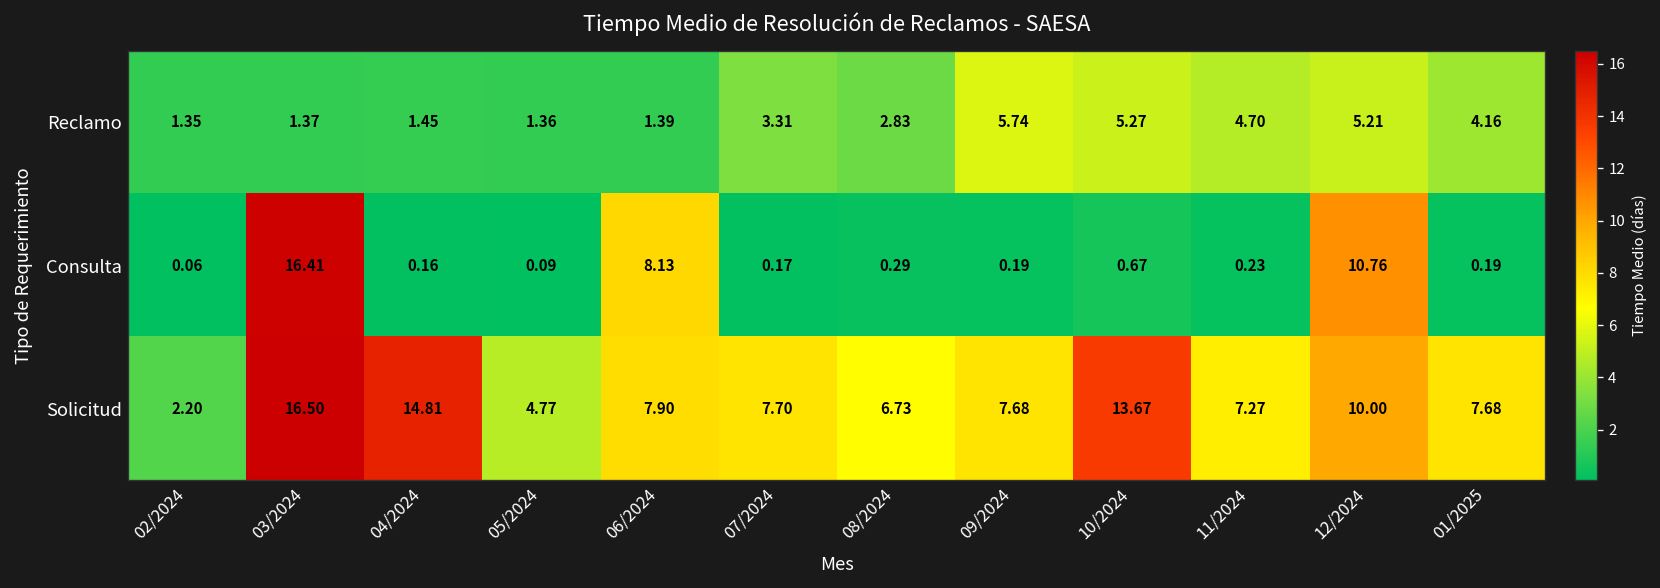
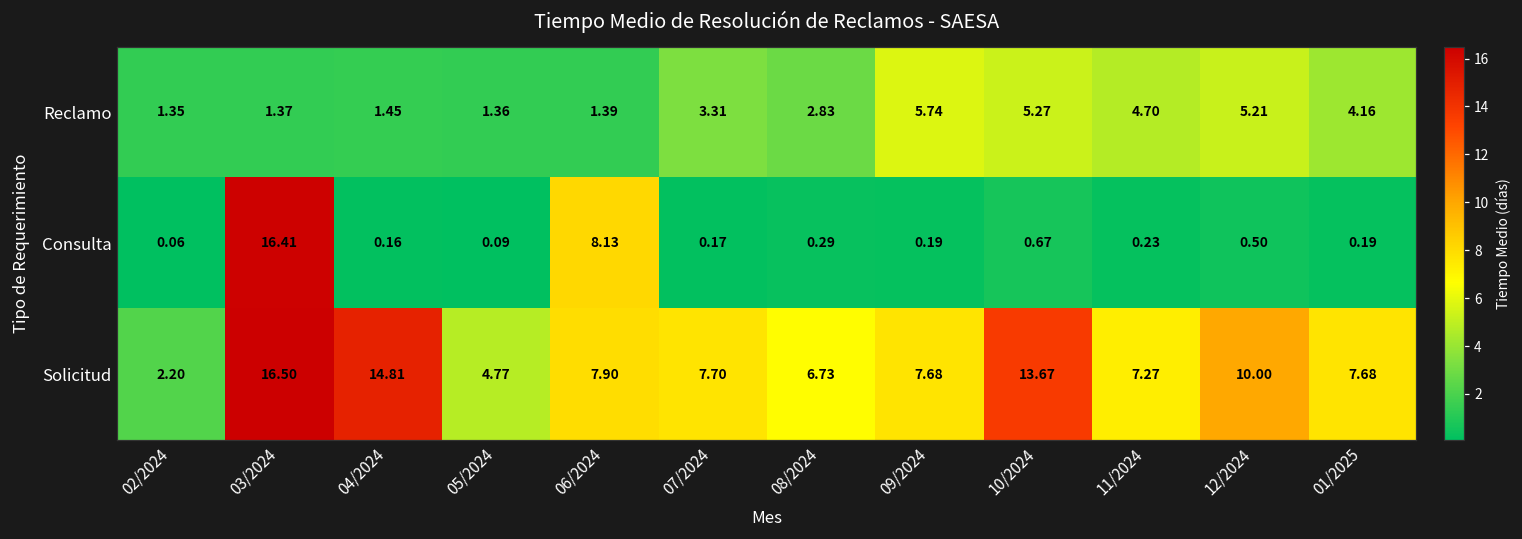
Consulta, 12/2024: 10.76 -> 0.50
